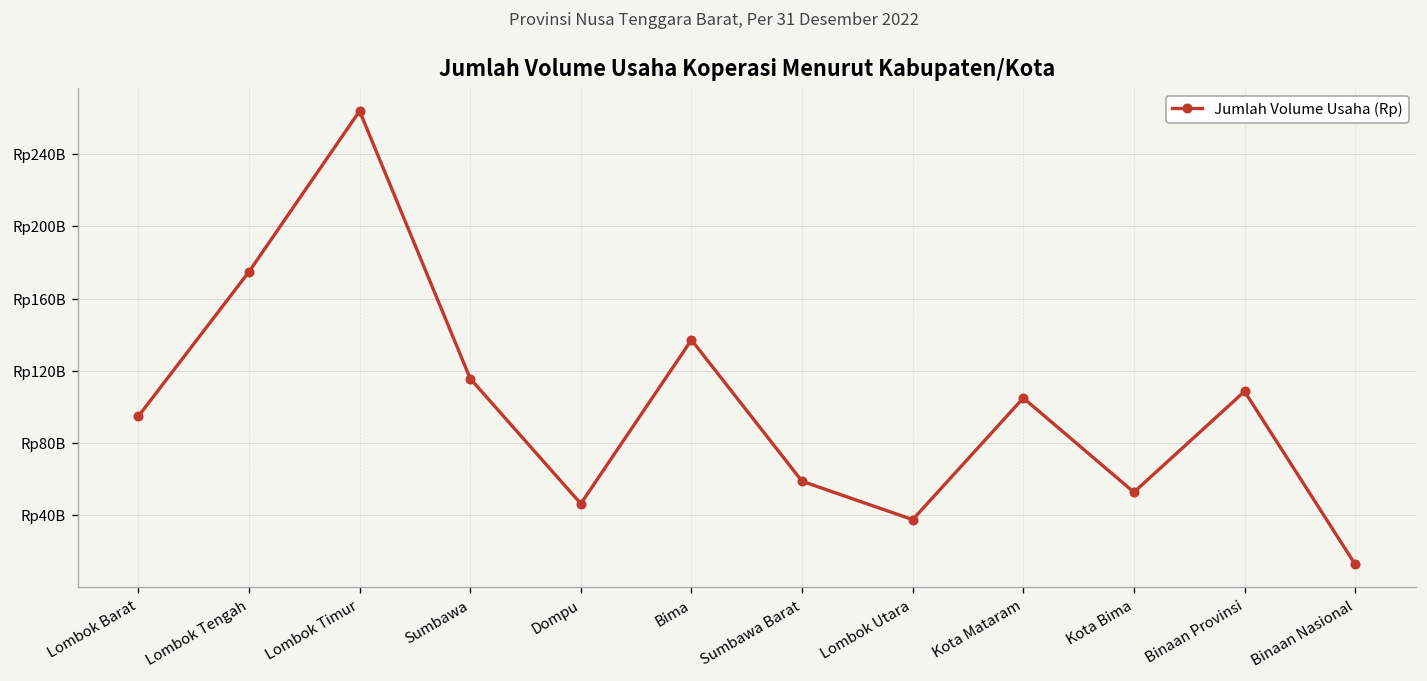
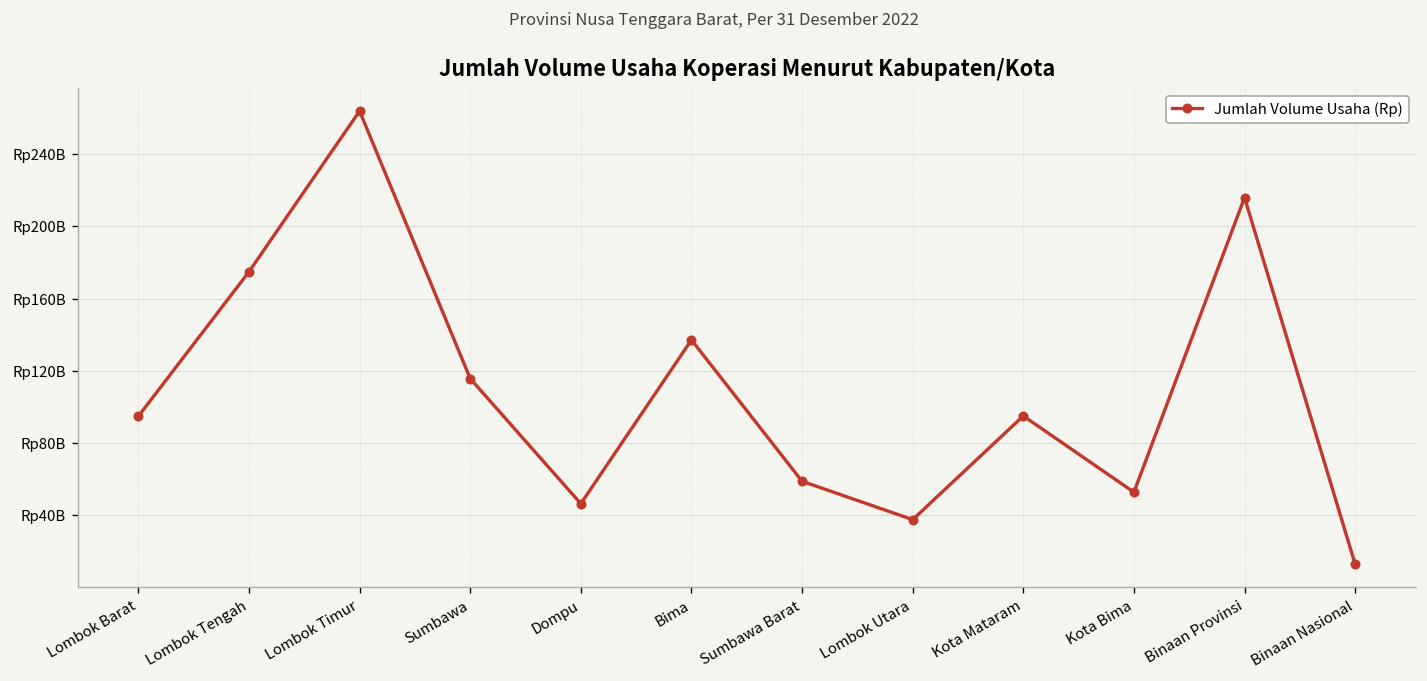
Kota Mataram: Rp105000000000 -> Rp95000000000
Binaan Provinsi: Rp109000000000 -> Rp216000000000
